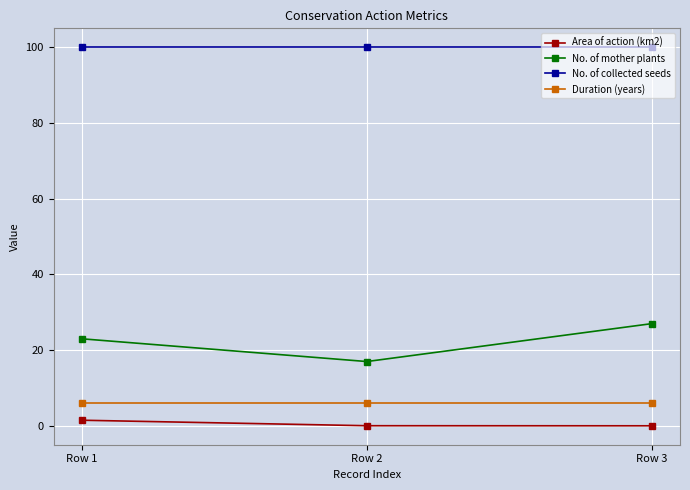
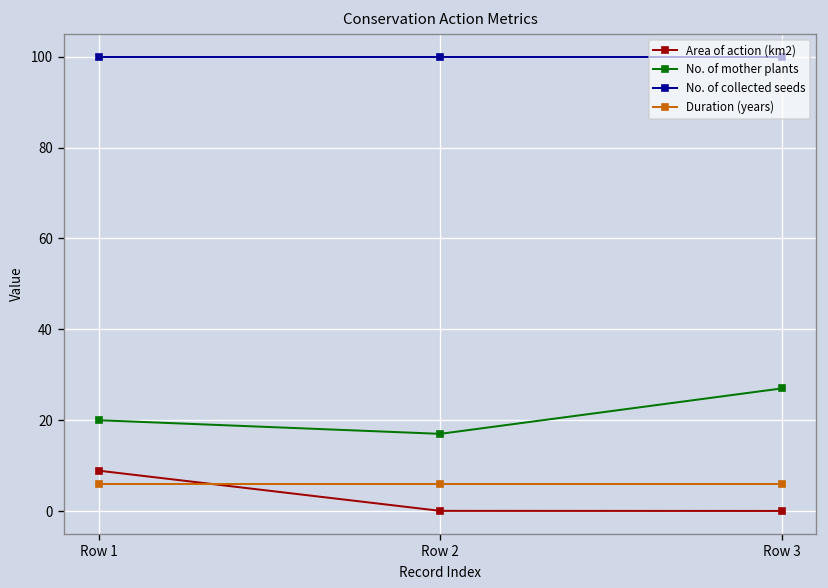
Area of action (km2), Row 1: 2 -> 9
No. of mother plants, Row 1: 23 -> 20
